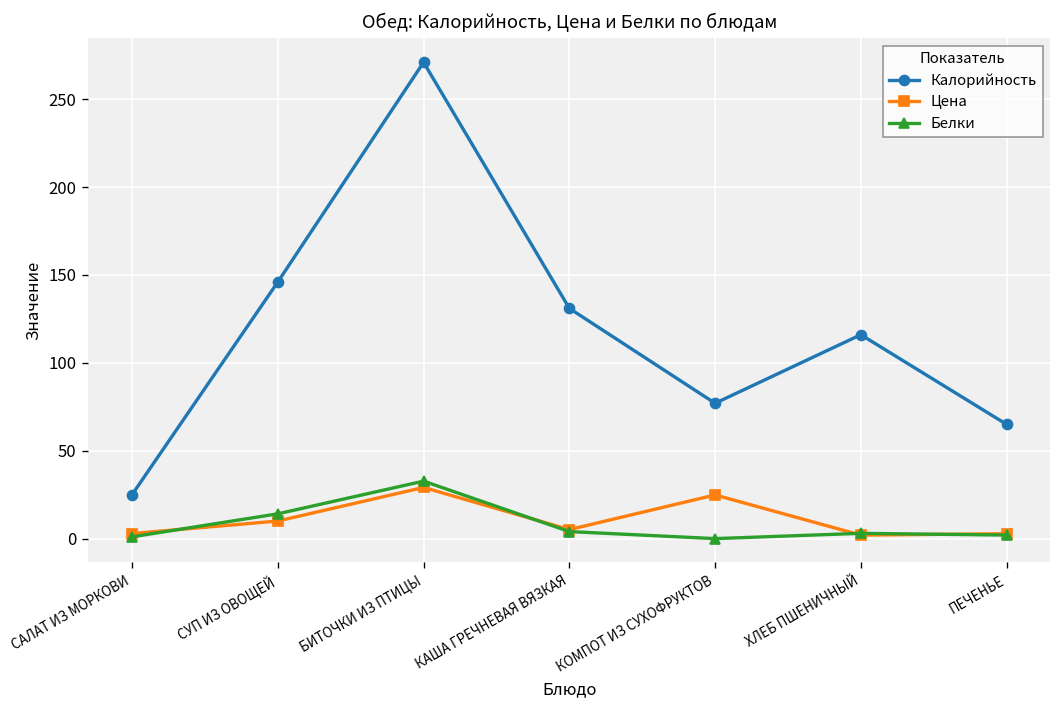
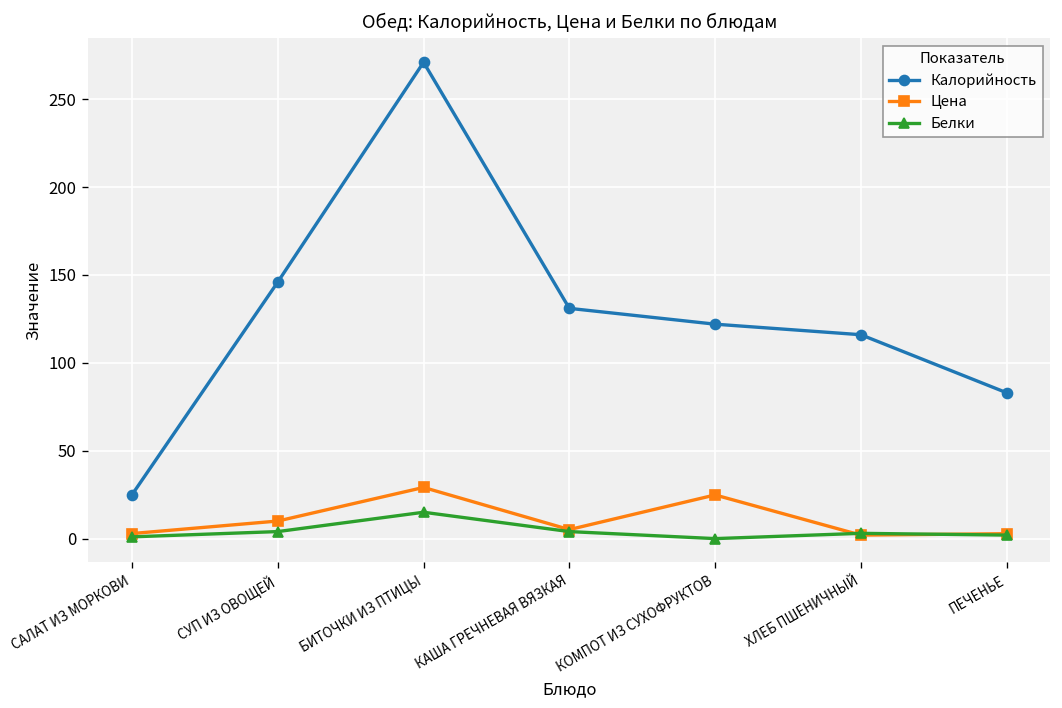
Белки, СУП ИЗ ОВОЩЕЙ: 14 -> 4
Белки, БИТОЧКИ ИЗ ПТИЦЫ: 33 -> 15
Калорийность, КОМПОТ ИЗ СУХОФРУКТОВ: 77 -> 122
Калорийность, ПЕЧЕНЬЕ: 65 -> 83
